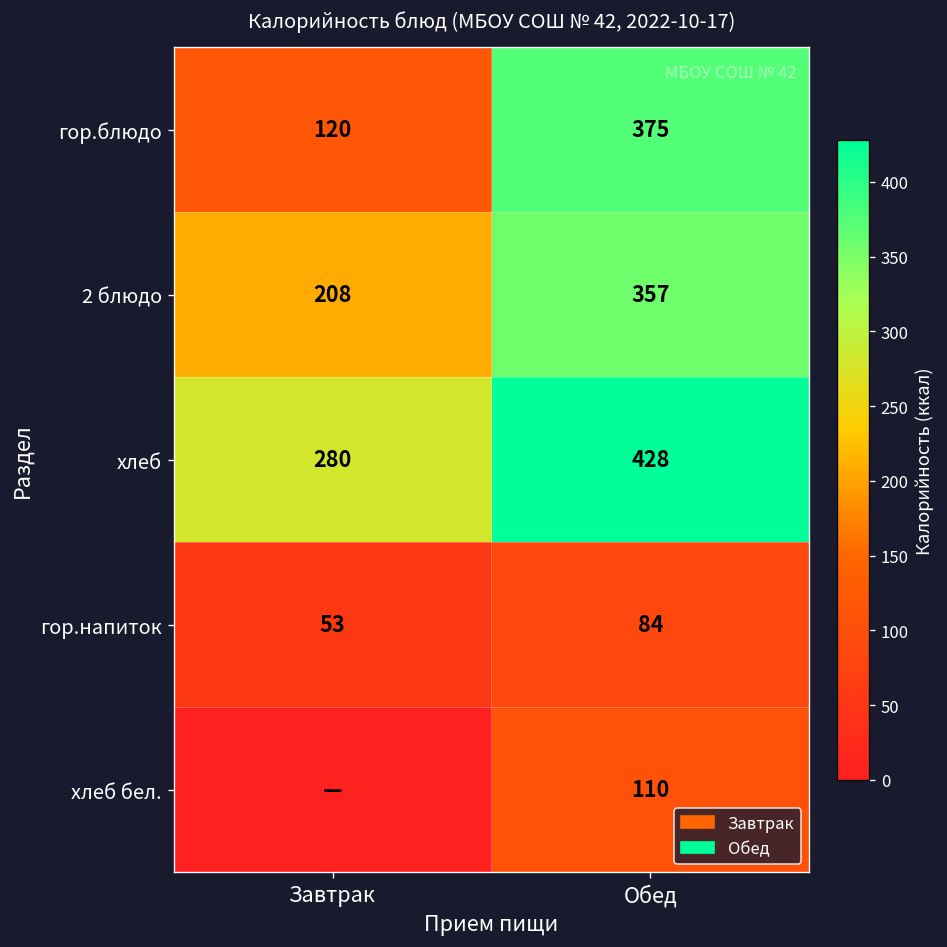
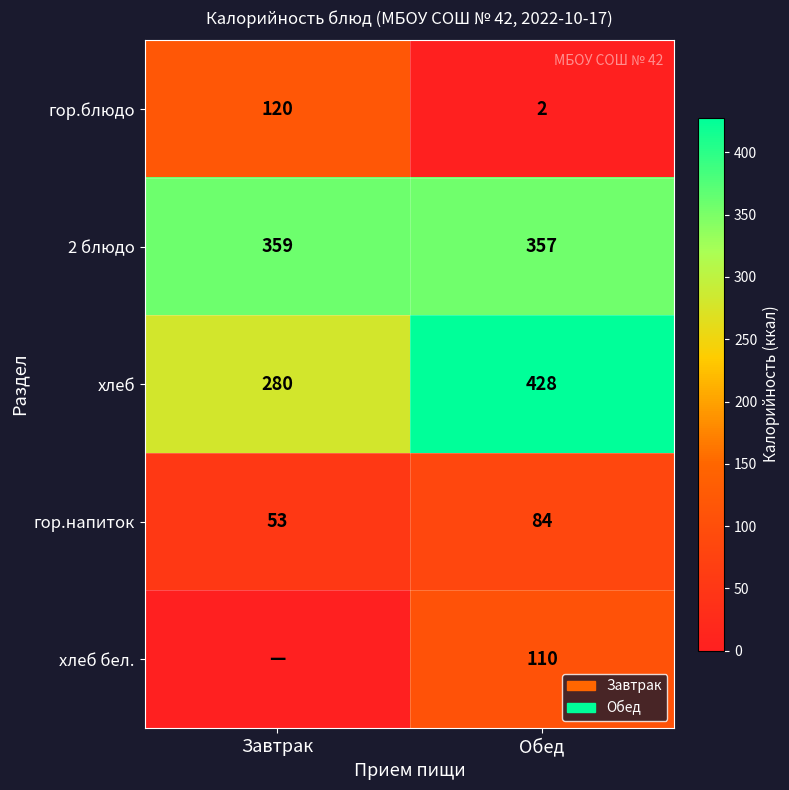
гор.блюдо, Обед: 375 -> 2
2 блюдо, Завтрак: 208 -> 359
